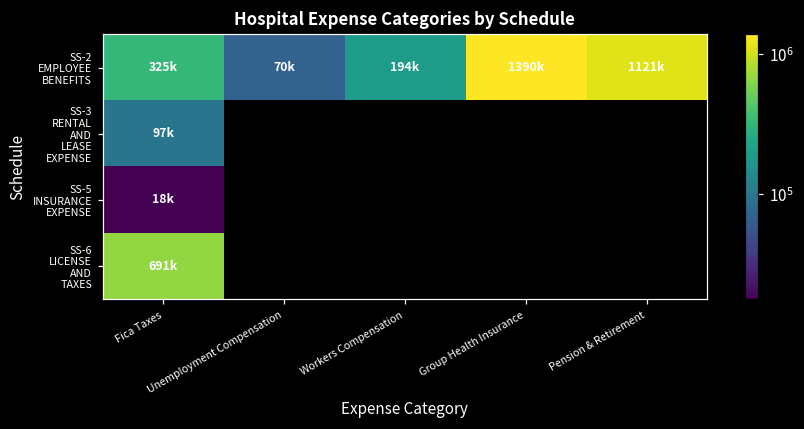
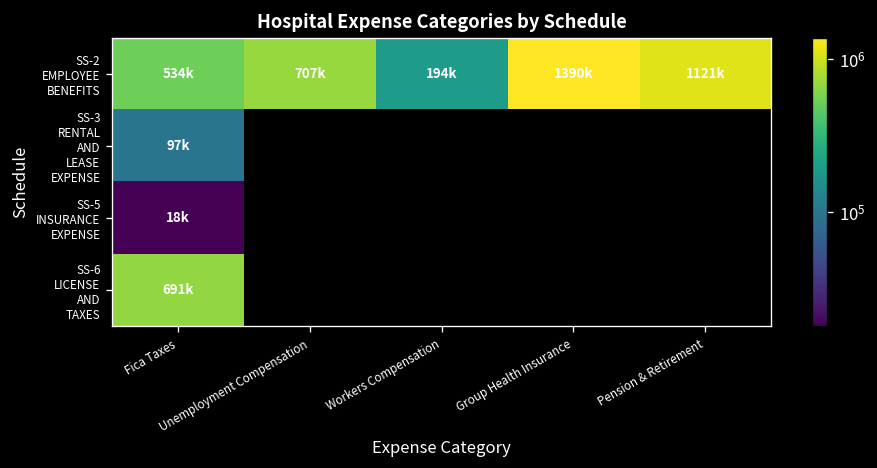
SS-2 EMPLOYEE BENEFITS, Fica Taxes: 325k -> 534k
SS-2 EMPLOYEE BENEFITS, Unemployment Compensation: 70k -> 707k
